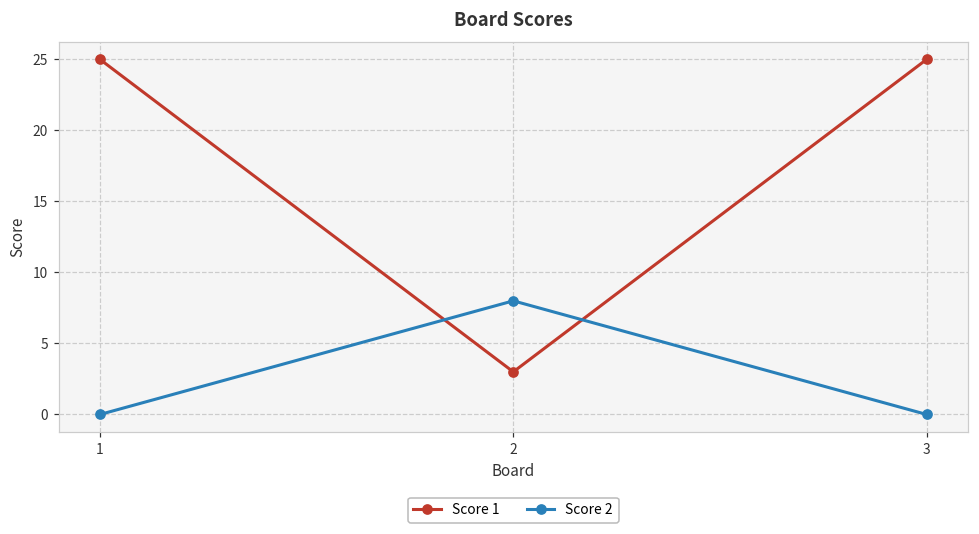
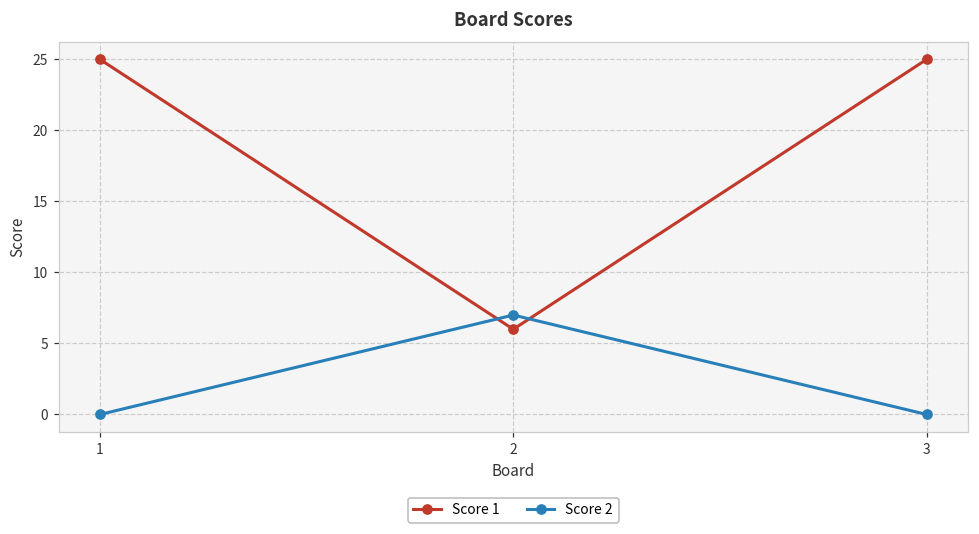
Score 1, 2: 3 -> 6
Score 2, 2: 8 -> 7
